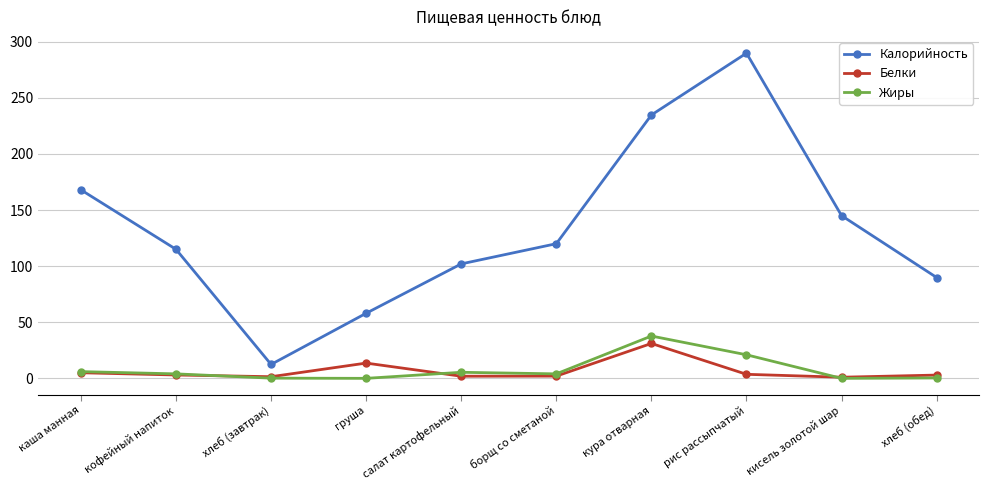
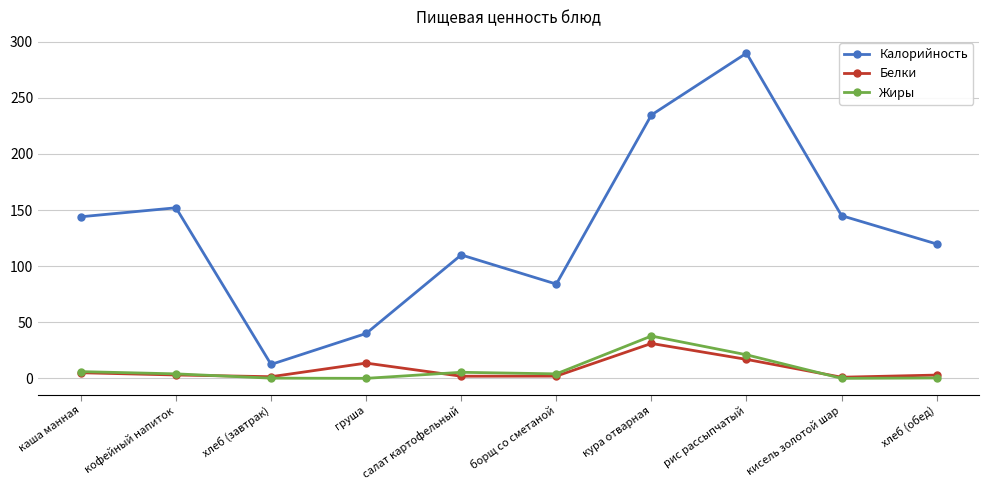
Калорийность, каша манная: 168 -> 144
Калорийность, кофейный напиток: 115 -> 152
Калорийность, груша: 58 -> 40
Калорийность, салат картофельный: 102 -> 110
Калорийность, борщ со сметаной: 120 -> 84
Белки, рис рассыпчатый: 4 -> 17
Калорийность, хлеб (обед): 90 -> 120
